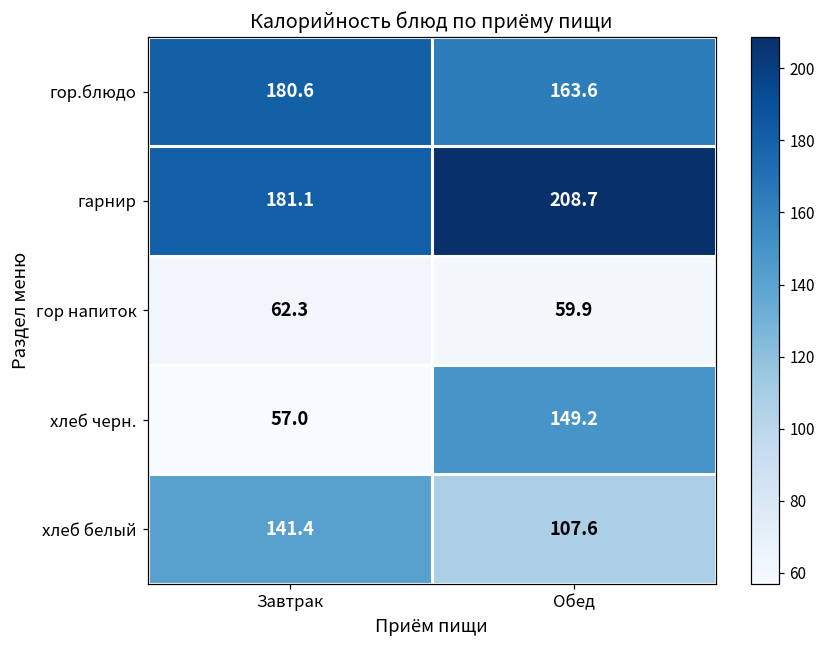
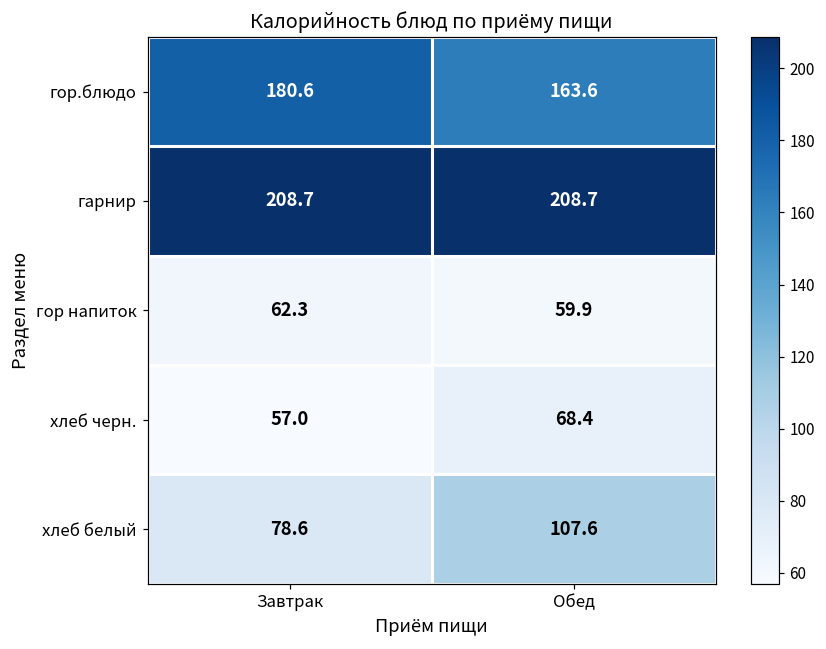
гарнир, Завтрак: 181.1 -> 208.7
хлеб черн., Обед: 149.2 -> 68.4
хлеб белый, Завтрак: 141.4 -> 78.6
